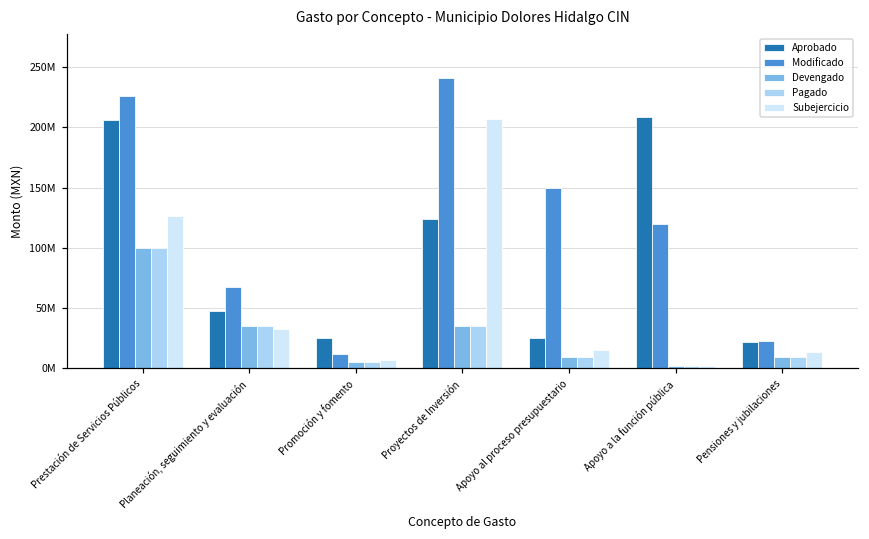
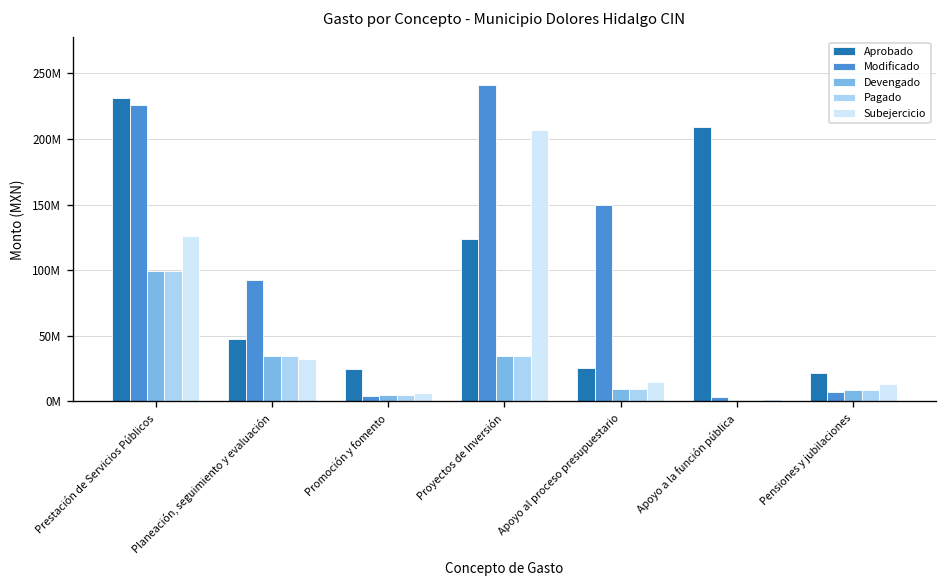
Aprobado, Prestación de Servicios Públicos: 206000000 -> 231000000
Modificado, Planeación, seguimiento y evaluación: 67000000 -> 93000000
Modificado, Promoción y fomento: 12000000 -> 4000000
Modificado, Apoyo a la función pública: 120000000 -> 3000000
Modificado, Pensiones y jubilaciones: 22000000 -> 7000000
